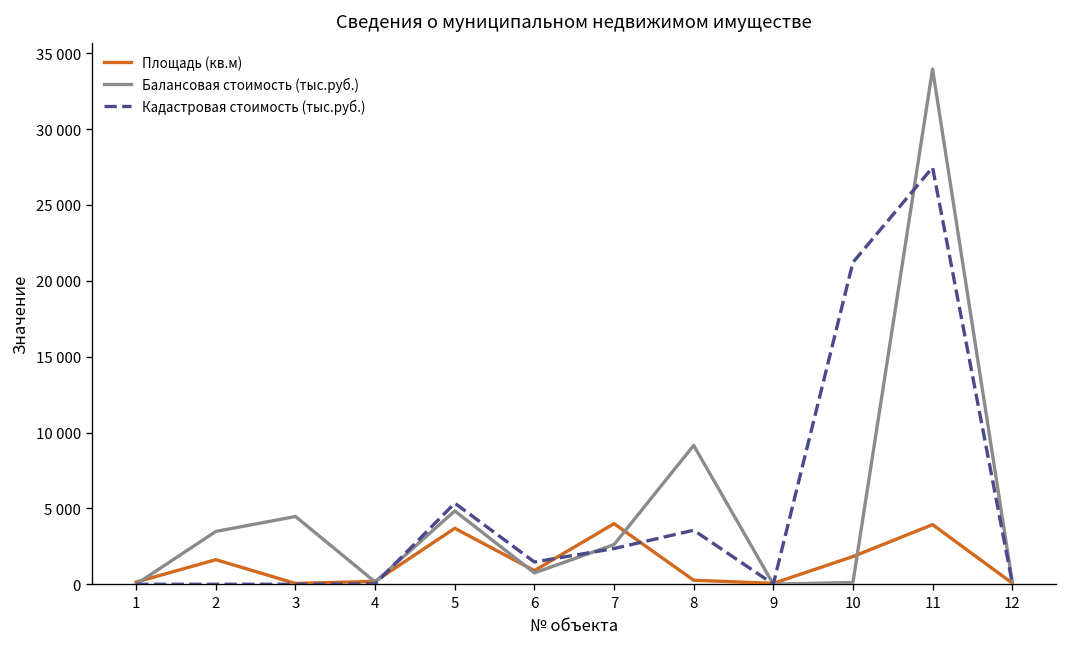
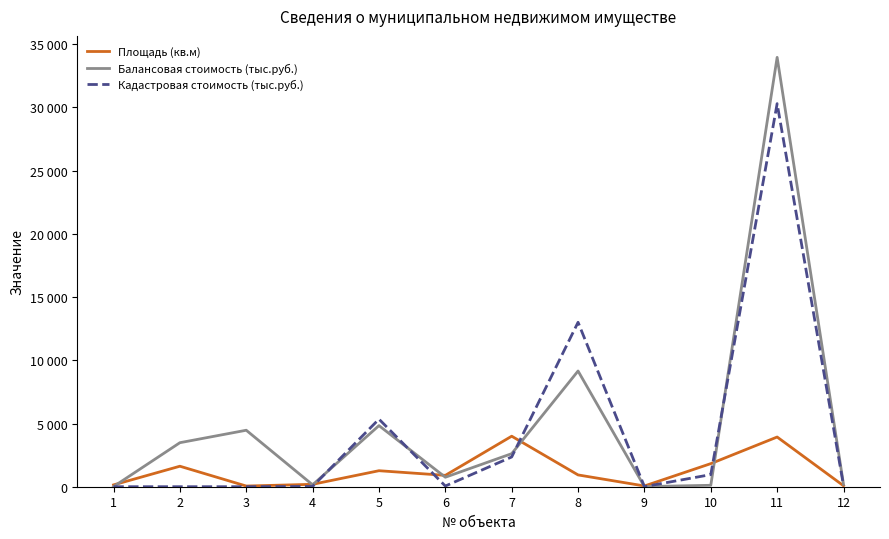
Площадь (кв.м), 5: 3700 -> 1300
Кадастровая стоимость (тыс.руб.), 6: 1500 -> 100
Площадь (кв.м), 8: 300 -> 900
Кадастровая стоимость (тыс.руб.), 8: 3600 -> 13000
Кадастровая стоимость (тыс.руб.), 10: 21200 -> 1000
Кадастровая стоимость (тыс.руб.), 11: 27500 -> 30300
